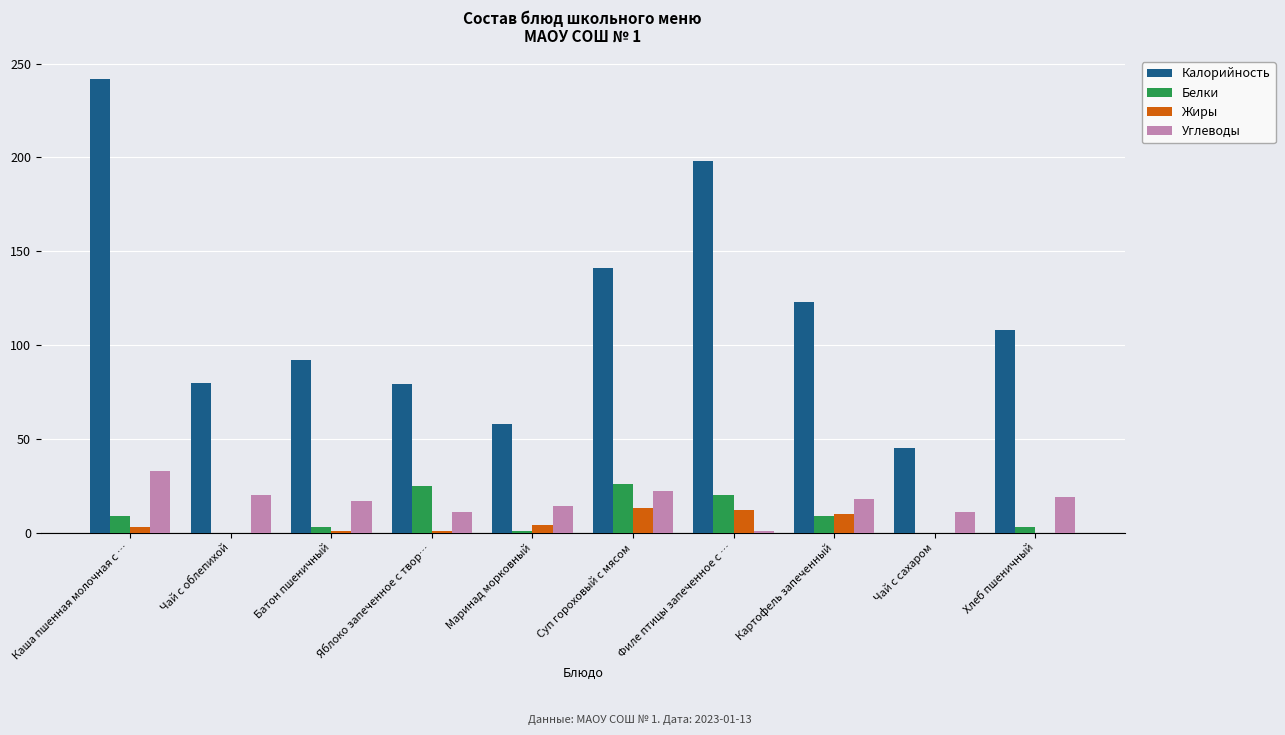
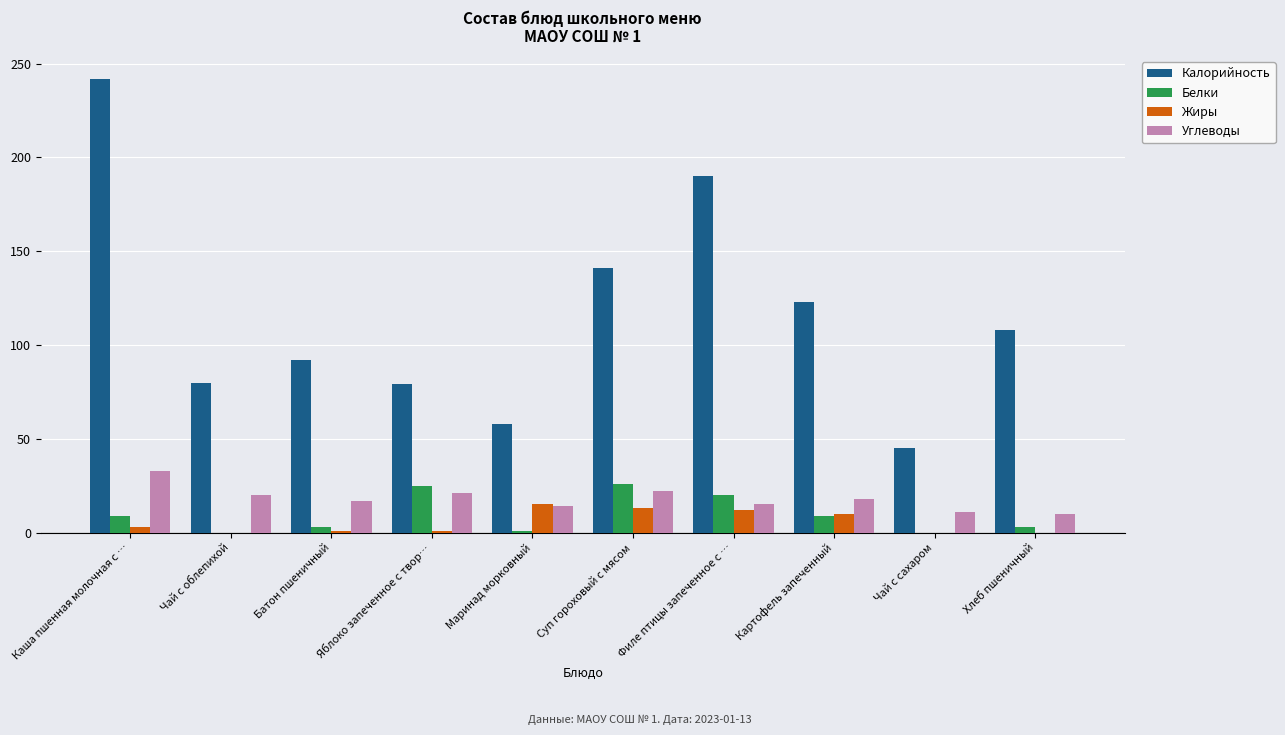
Углеводы, Яблоко запеченное с твор…: 11 -> 21
Жиры, Маринад морковный: 4 -> 15
Калорийность, Филе птицы запеченное с …: 198 -> 190
Углеводы, Филе птицы запеченное с …: 1 -> 15
Углеводы, Хлеб пшеничный: 19 -> 10
